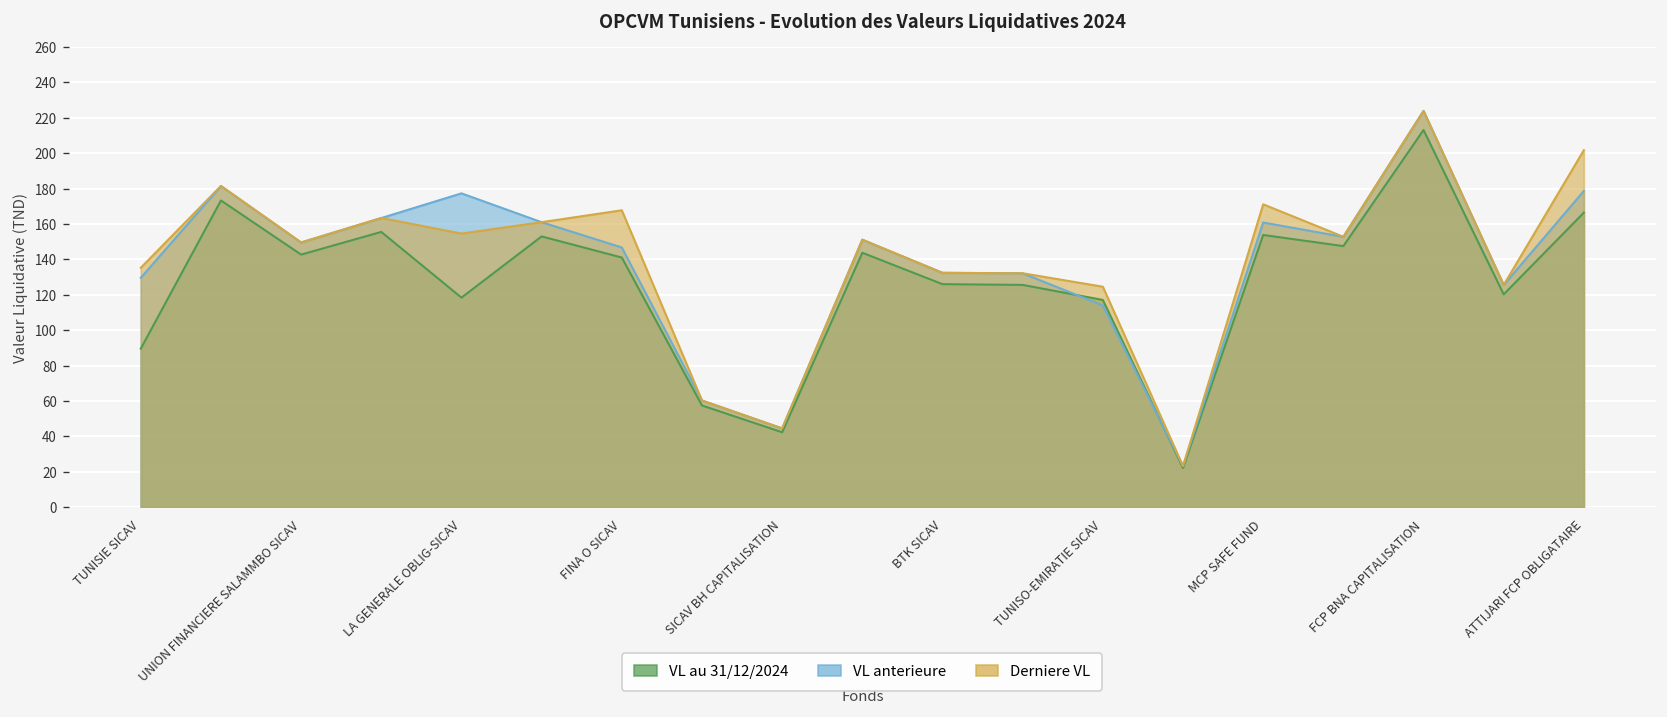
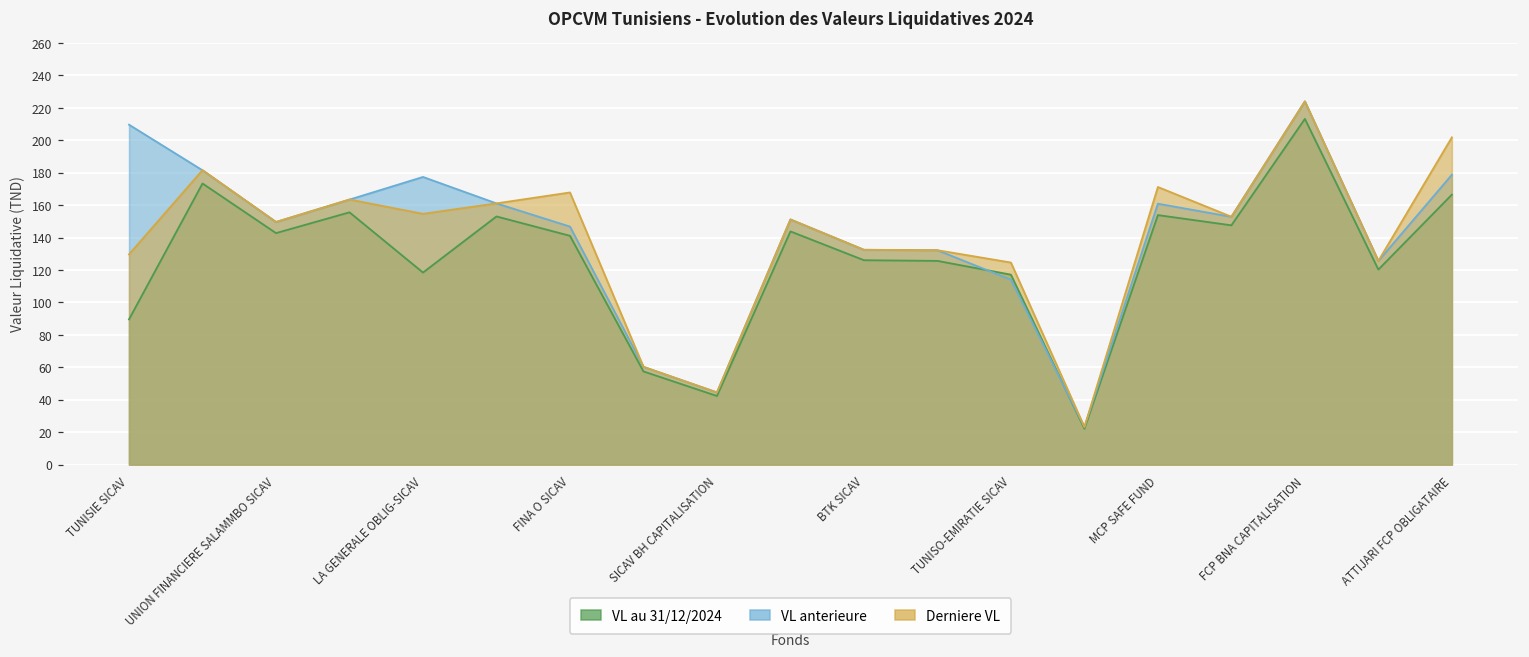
VL anterieure, TUNISIE SICAV: 130 -> 210
Derniere VL, TUNISIE SICAV: 135 -> 130
